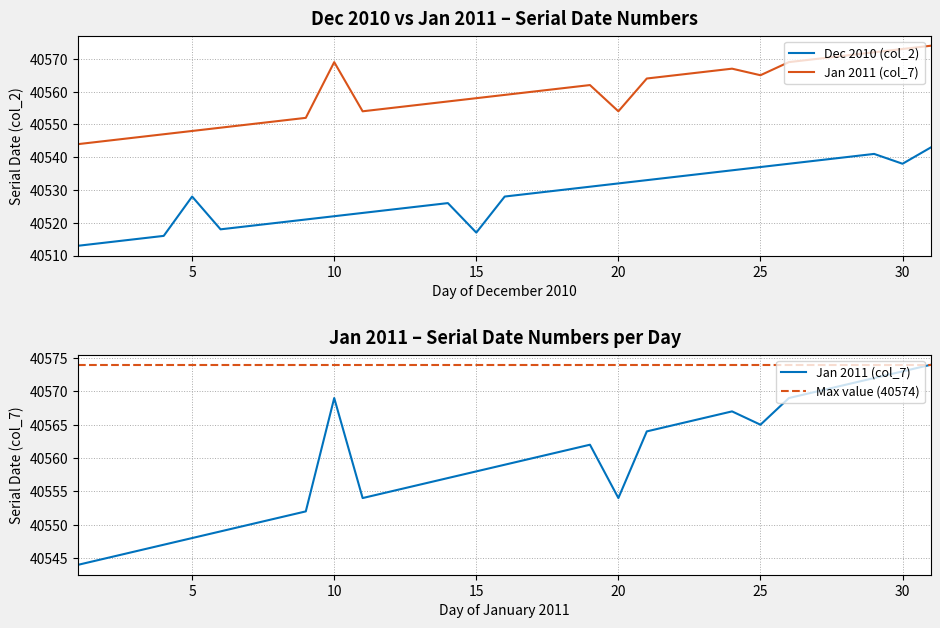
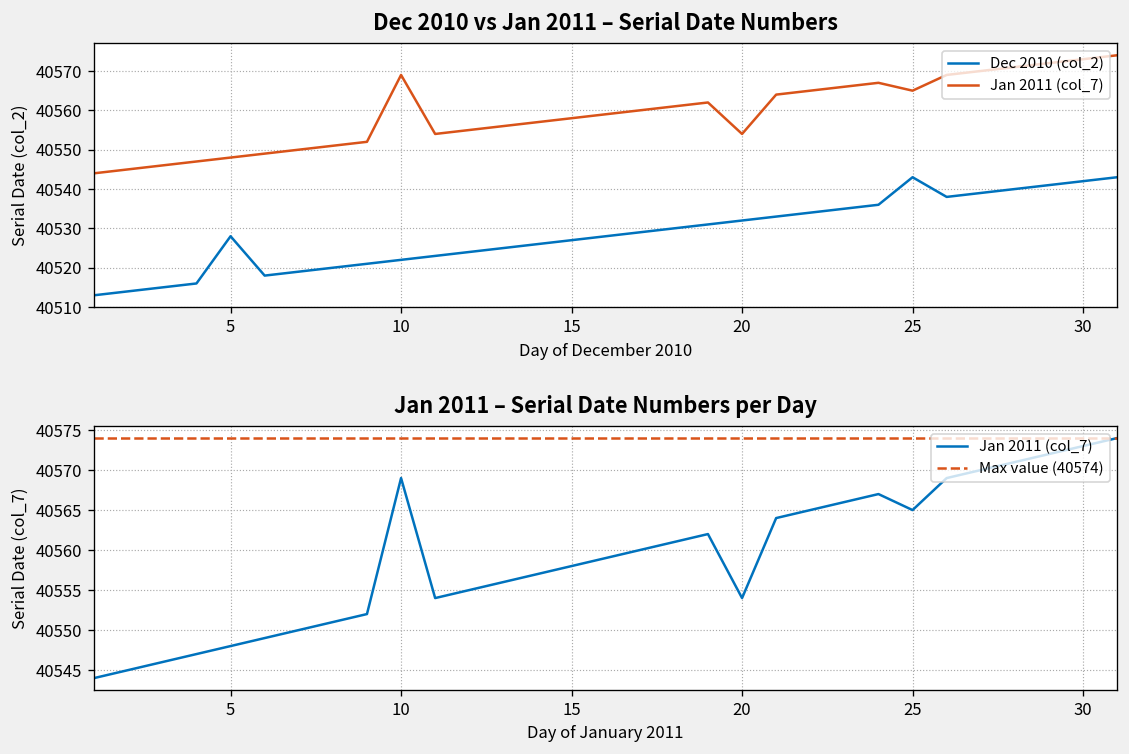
Dec 2010 vs Jan 2011 – Serial Date Numbers, Dec 2010 (col_2), 15: 40517 -> 40527
Dec 2010 vs Jan 2011 – Serial Date Numbers, Dec 2010 (col_2), 25: 40537 -> 40543
Dec 2010 vs Jan 2011 – Serial Date Numbers, Dec 2010 (col_2), 30: 40538 -> 40542
